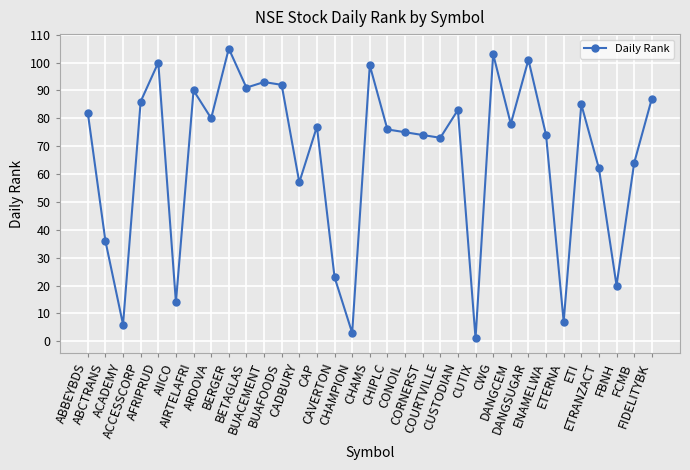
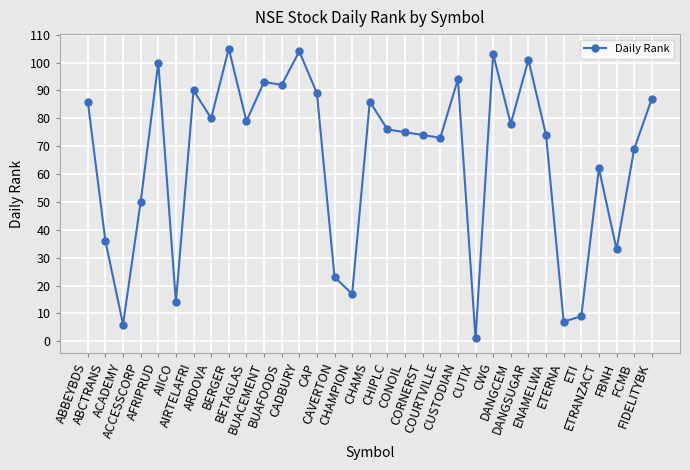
ABBEYBDS: 82 -> 86
ACCESSCORP: 86 -> 50
BETAGLAS: 91 -> 79
CADBURY: 57 -> 104
CAP: 77 -> 89
CHAMPION: 3 -> 17
CHAMS: 99 -> 86
CUSTODIAN: 83 -> 94
ETI: 85 -> 9
FBNH: 20 -> 33
FCMB: 64 -> 69
